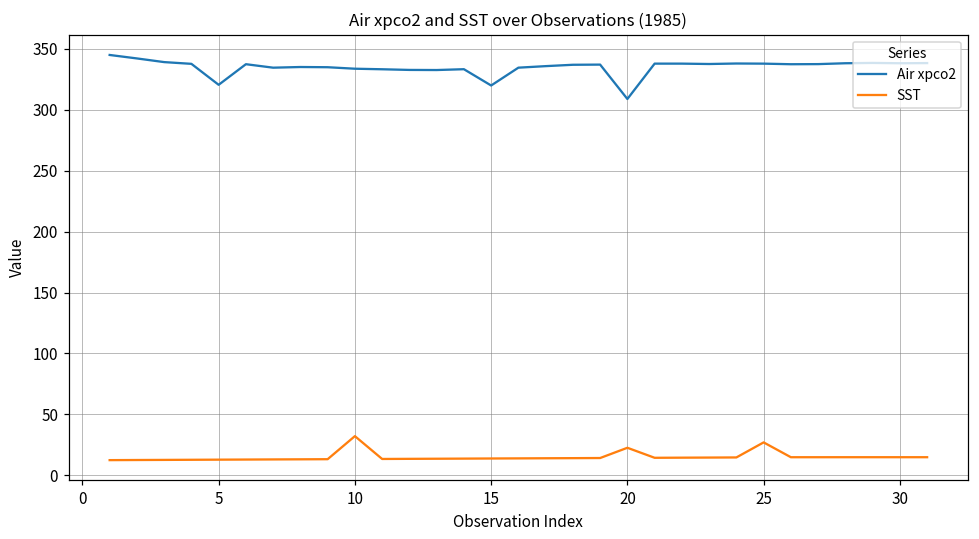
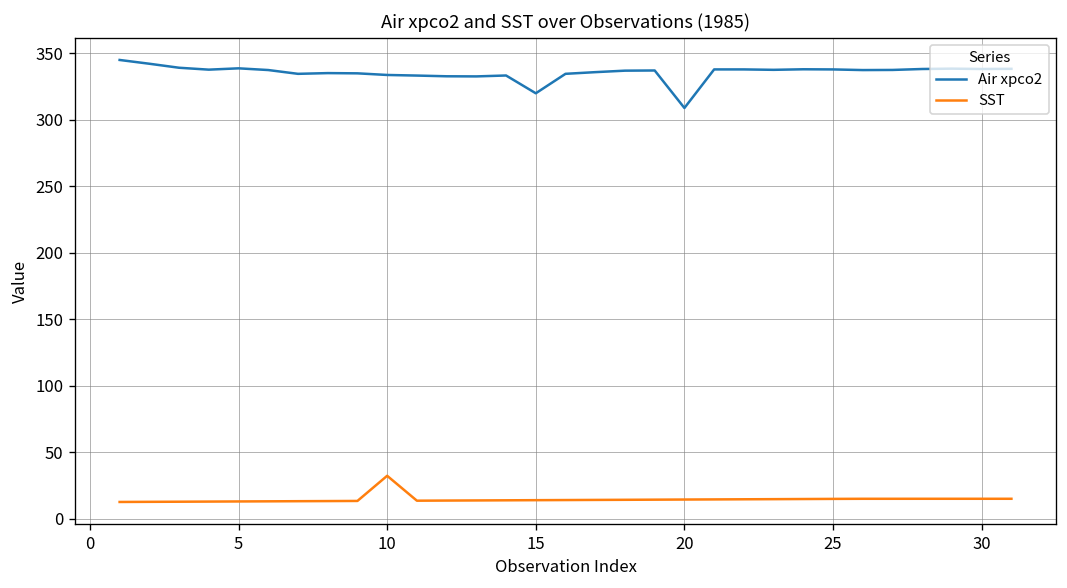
Air xpco2, 5: 320 -> 339
SST, 20: 23 -> 14
SST, 25: 27 -> 15
